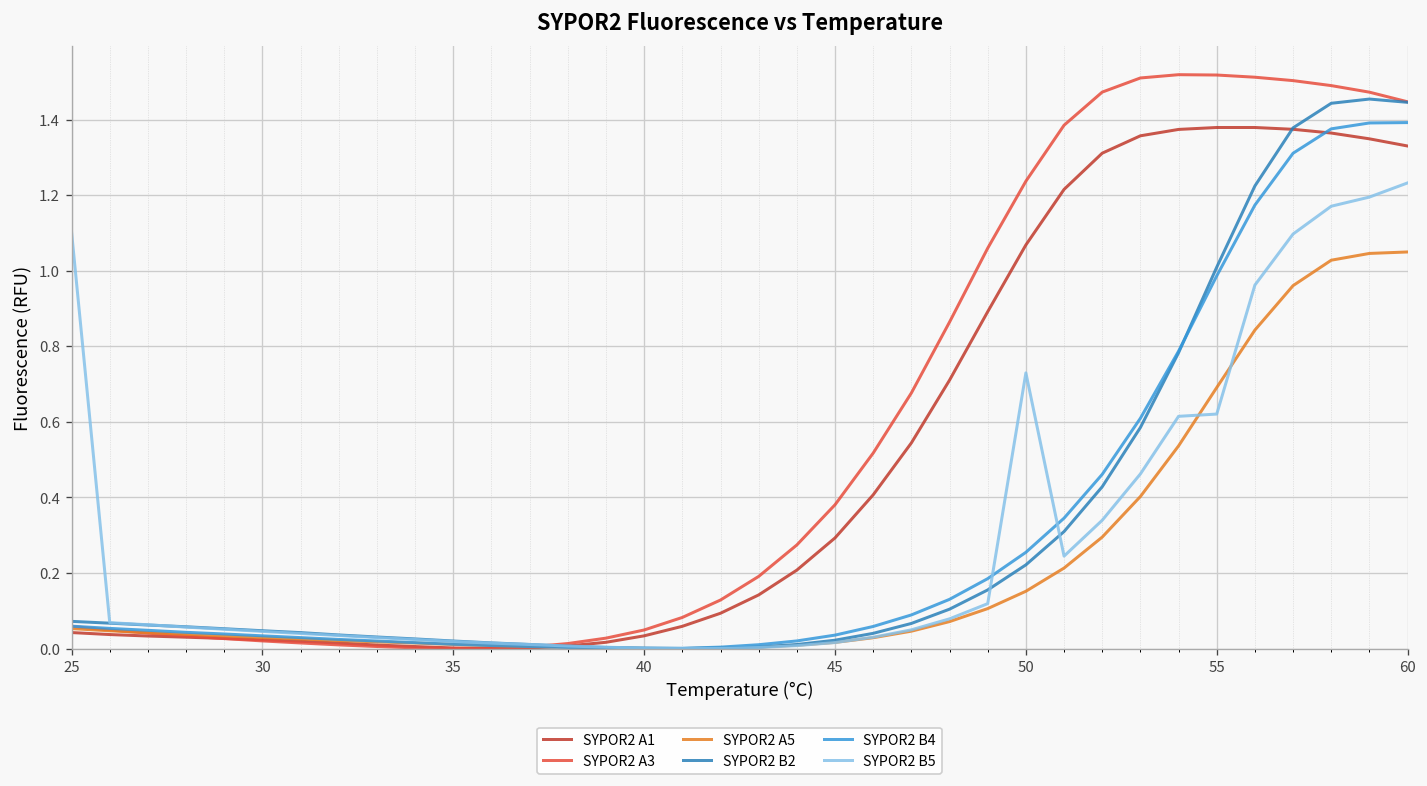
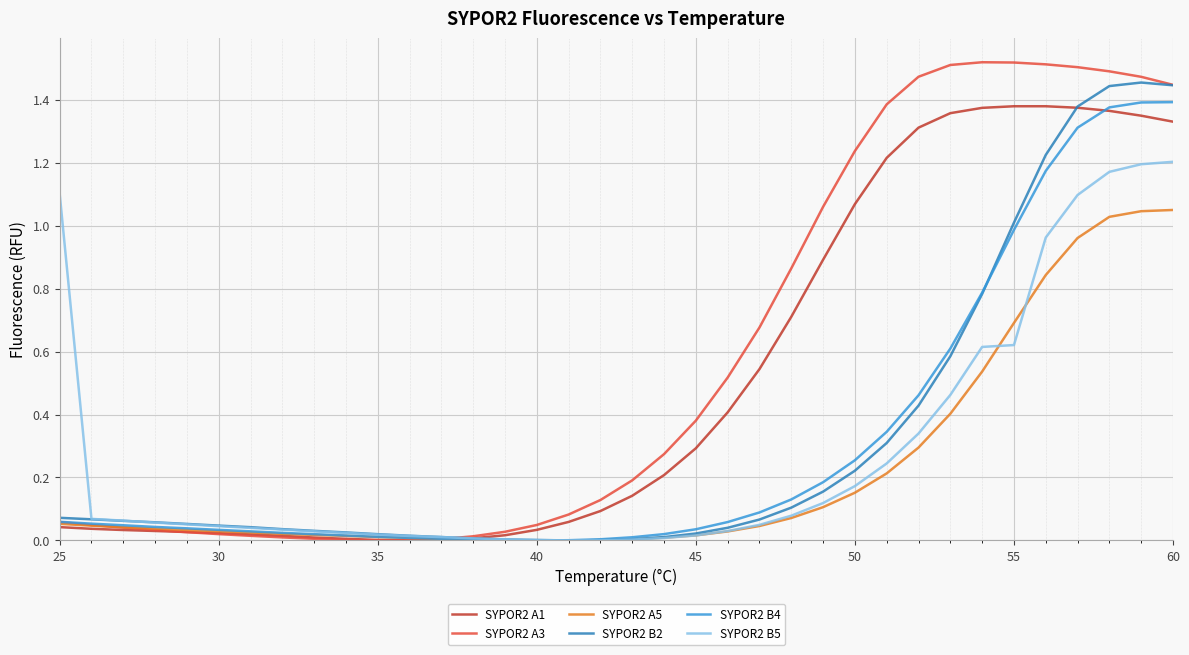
SYPOR2 B5, 50: 0.73 -> 0.17
SYPOR2 B5, 60: 1.23 -> 1.20
